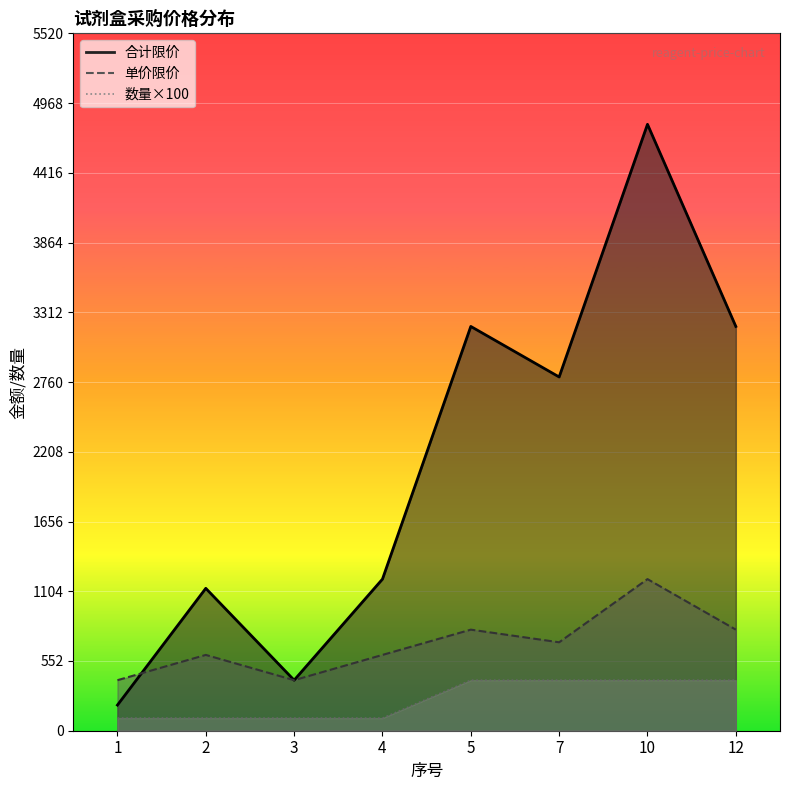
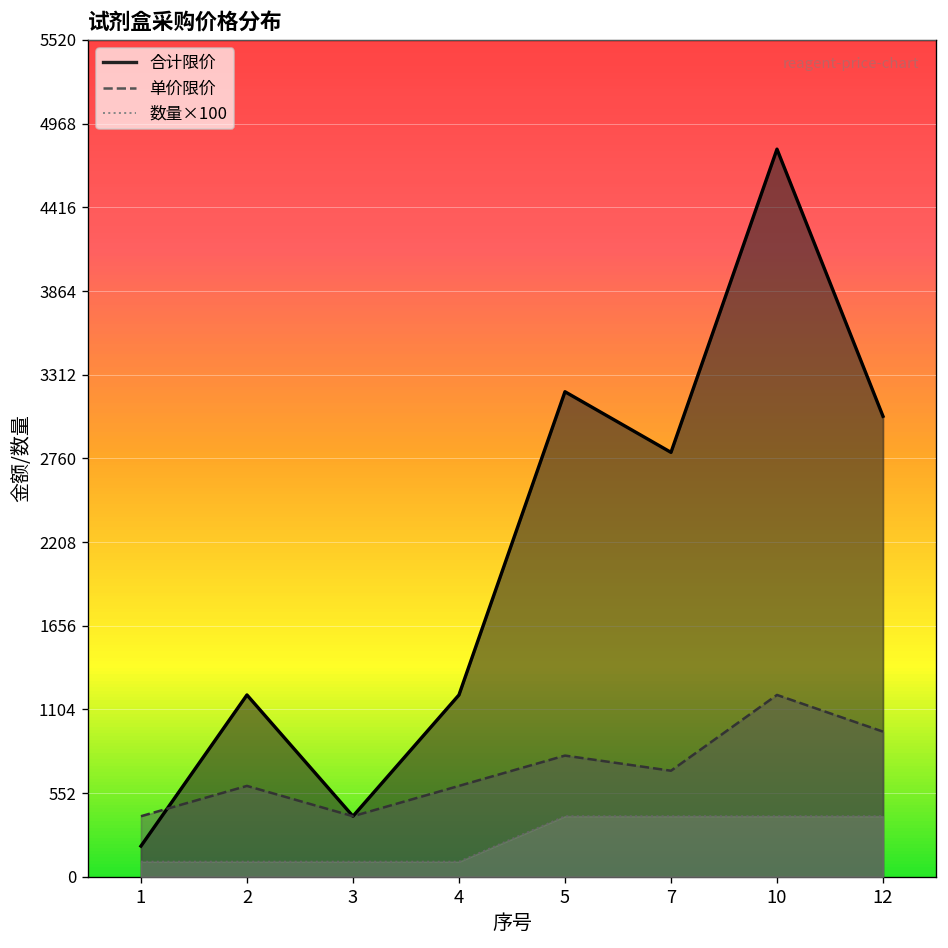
合计限价, 2: 1130 -> 1200
合计限价, 12: 3200 -> 3040
单价限价, 12: 800 -> 960
